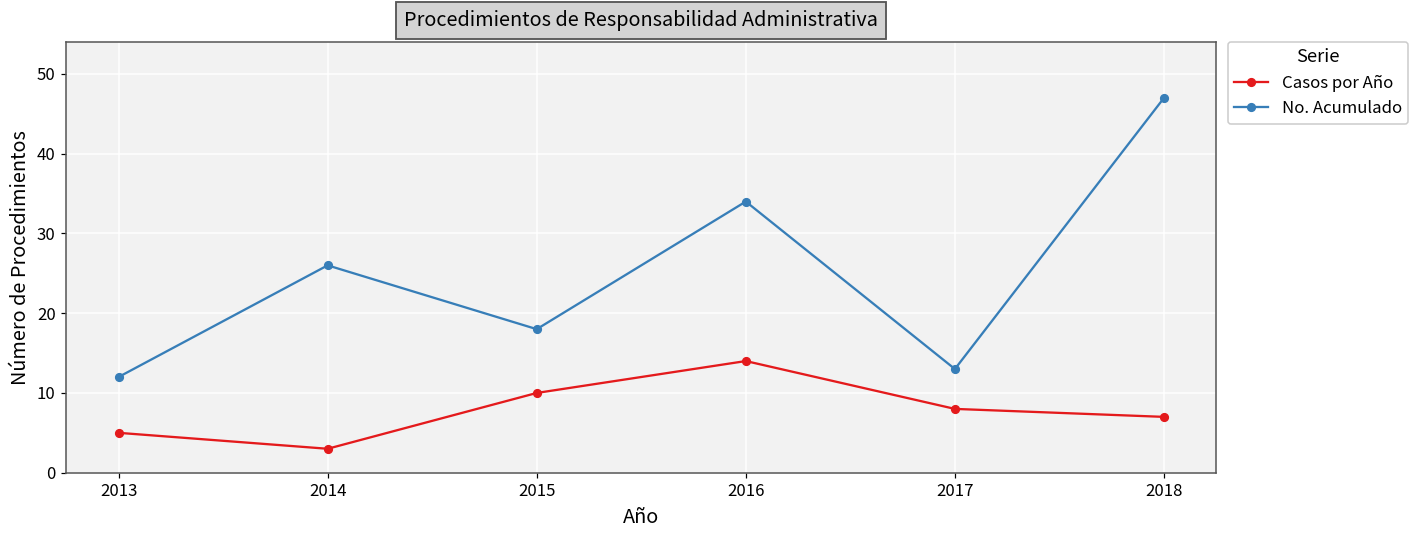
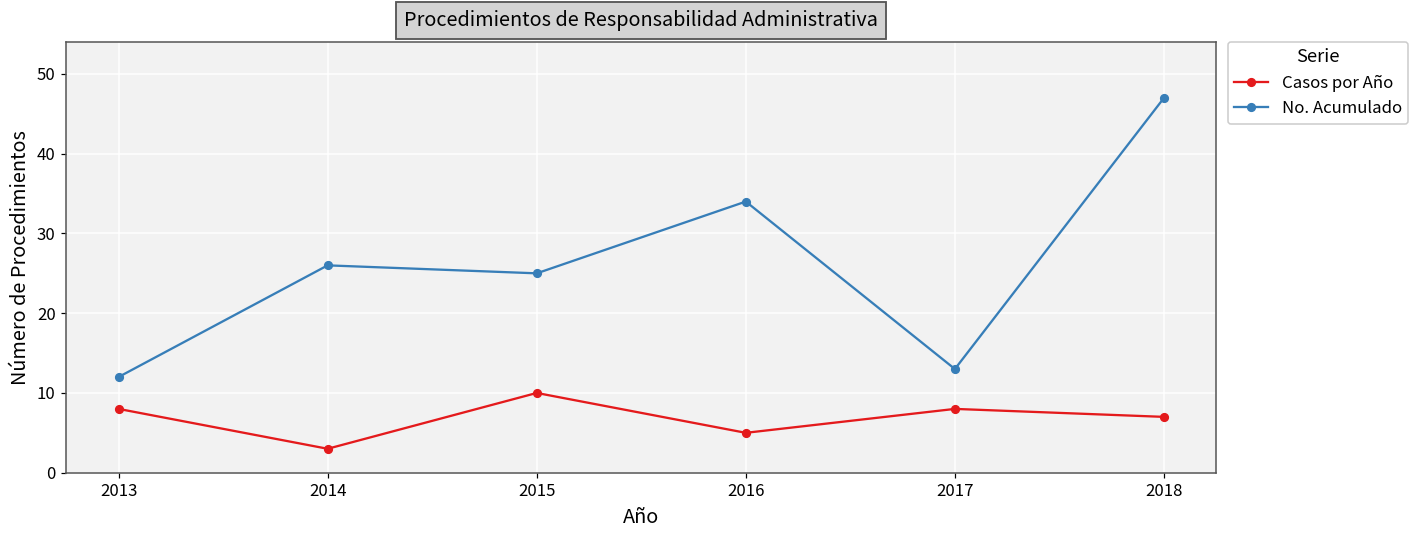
Casos por Año, 2013: 5 -> 8
No. Acumulado, 2015: 18 -> 25
Casos por Año, 2016: 14 -> 5
